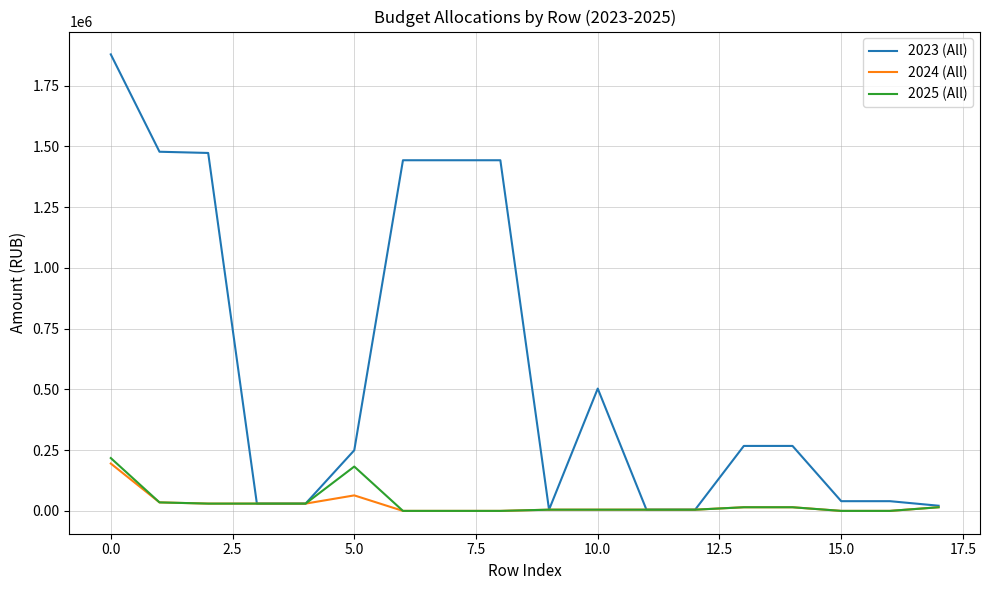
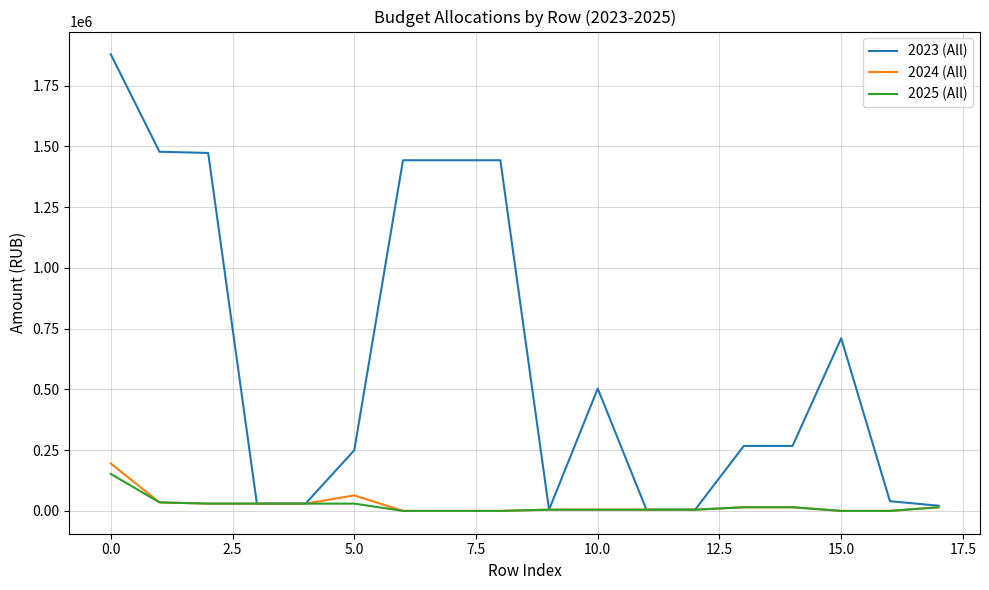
2025 (All), 0.0: 220000 -> 150000
2025 (All), 5.0: 180000 -> 30000
2023 (All), 15.0: 40000 -> 710000
